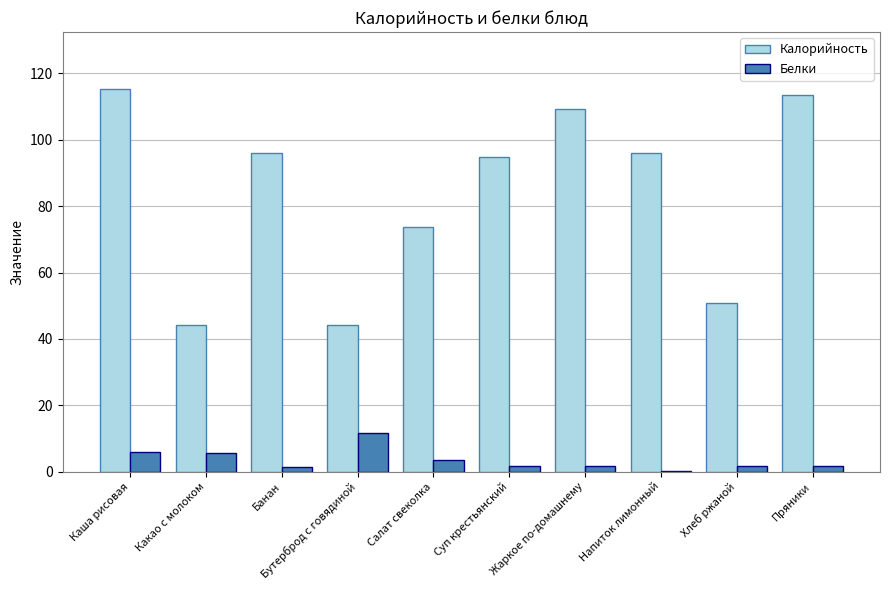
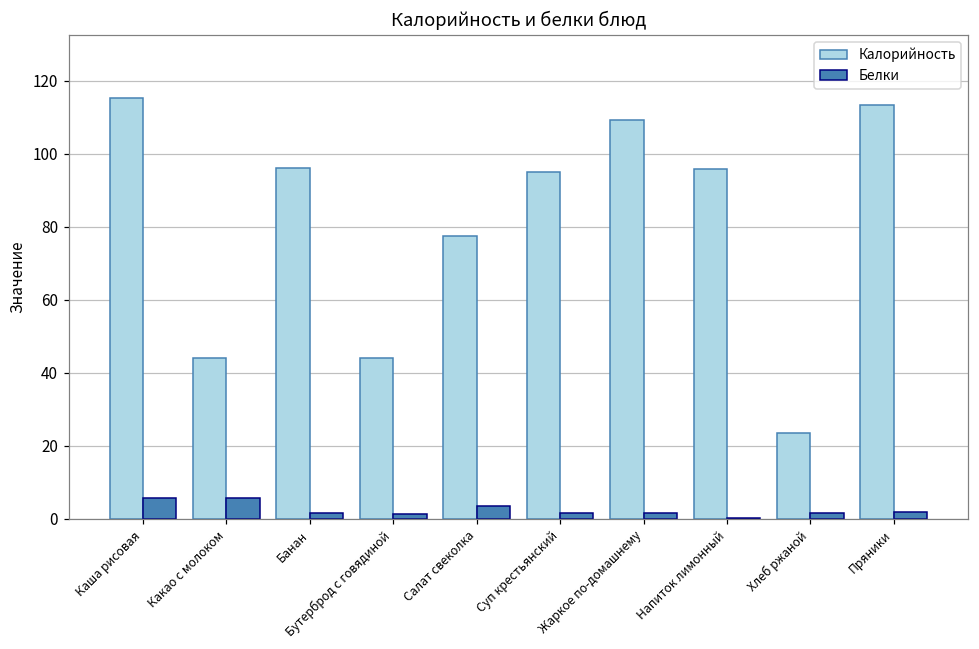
Белки, Бутерброд с говядиной: 12 -> 1
Калорийность, Салат свеколка: 74 -> 78
Калорийность, Хлеб ржаной: 51 -> 24
